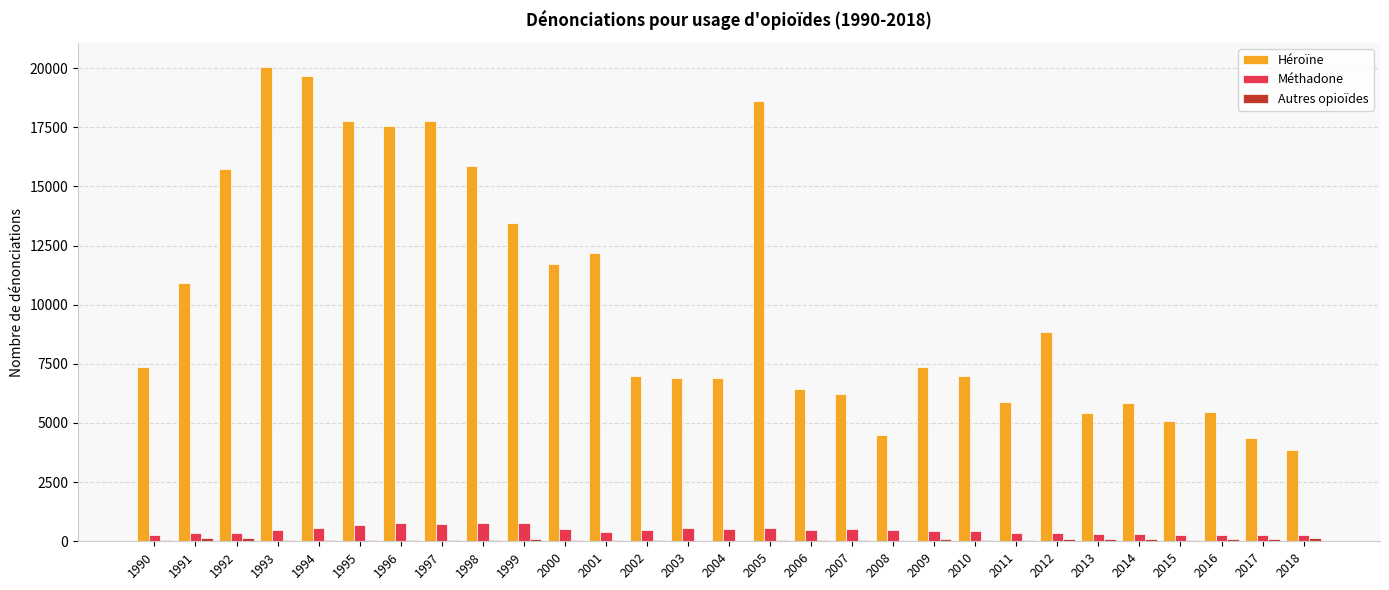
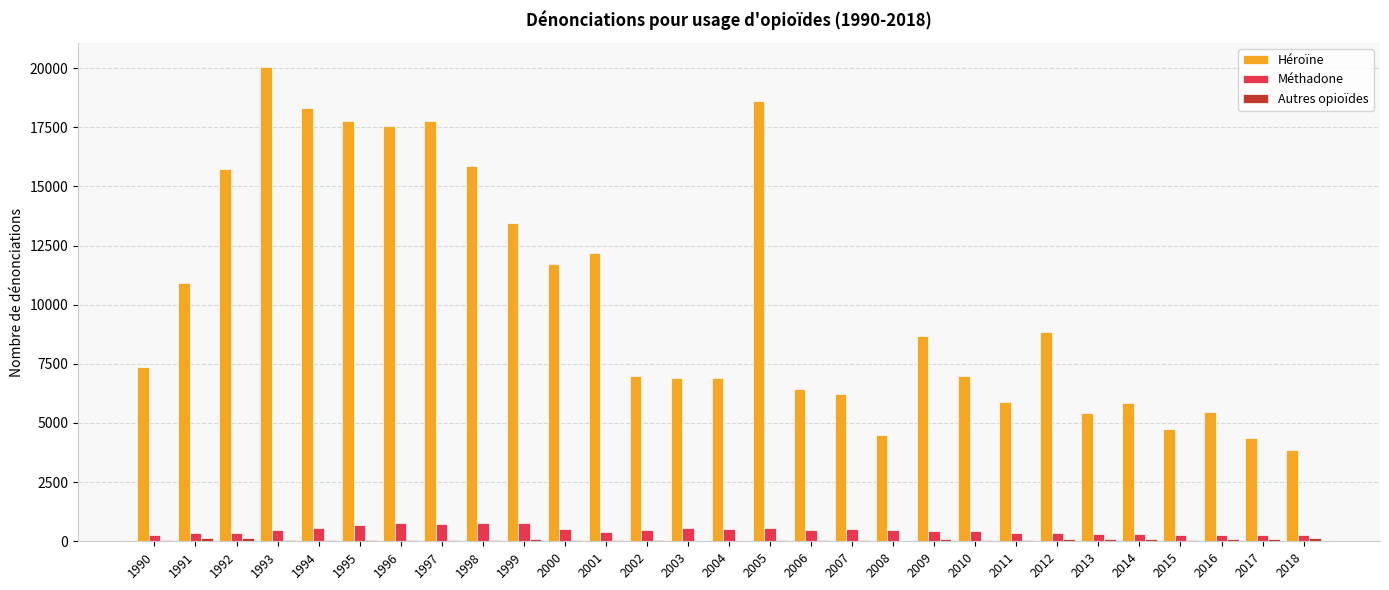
Héroïne, 1994: 19700 -> 18300
Héroïne, 2009: 7400 -> 8700
Héroïne, 2015: 5100 -> 4700
